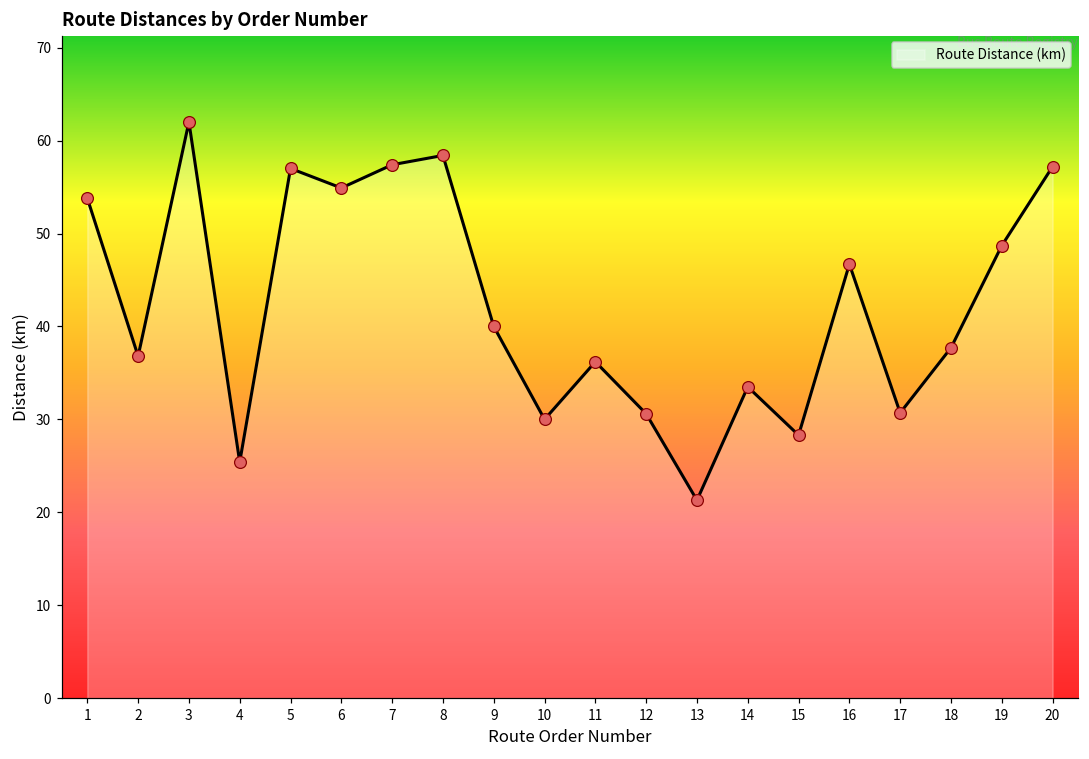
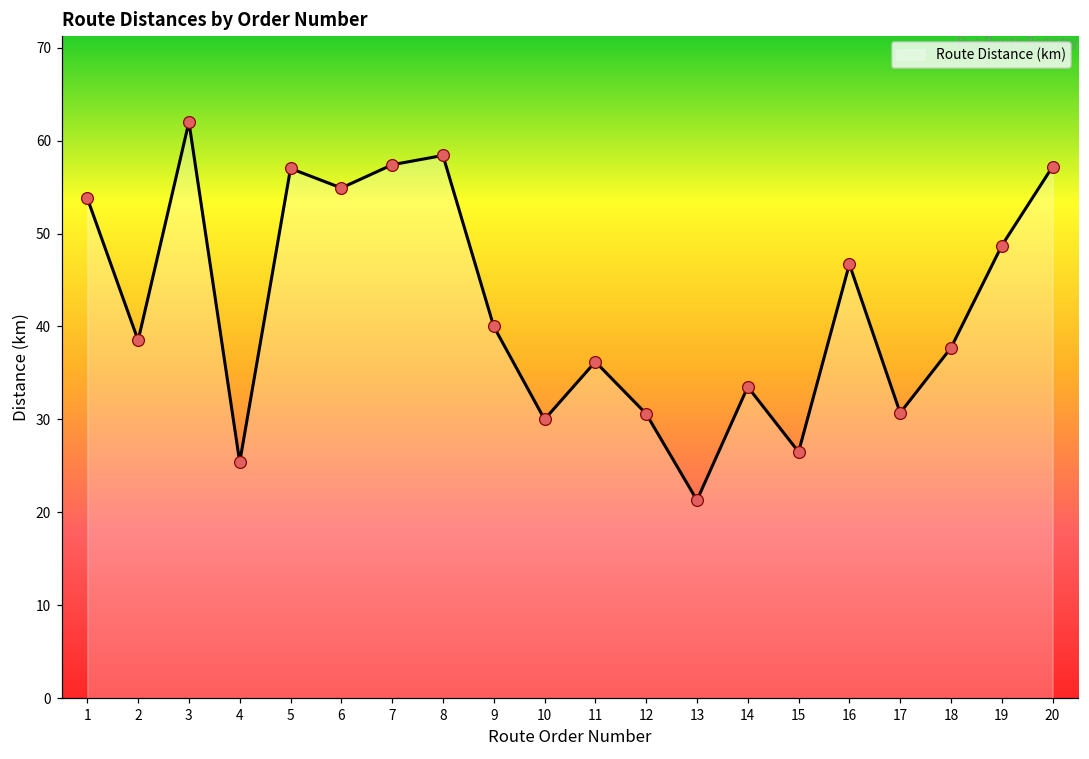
2: 37 -> 39
15: 28 -> 27
